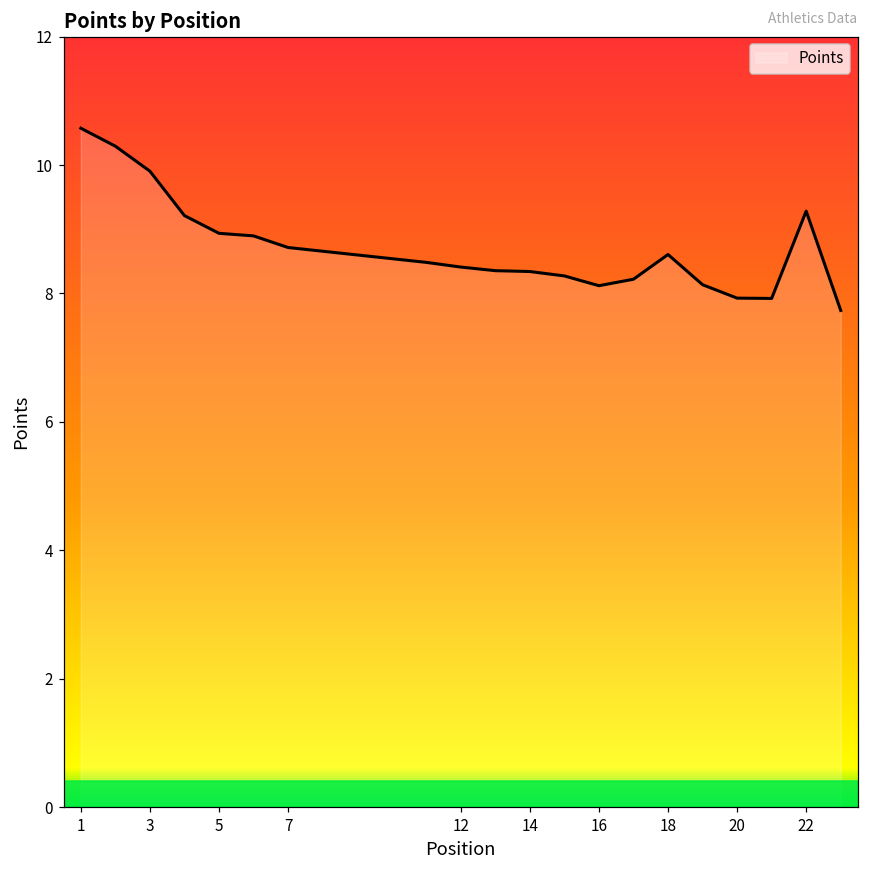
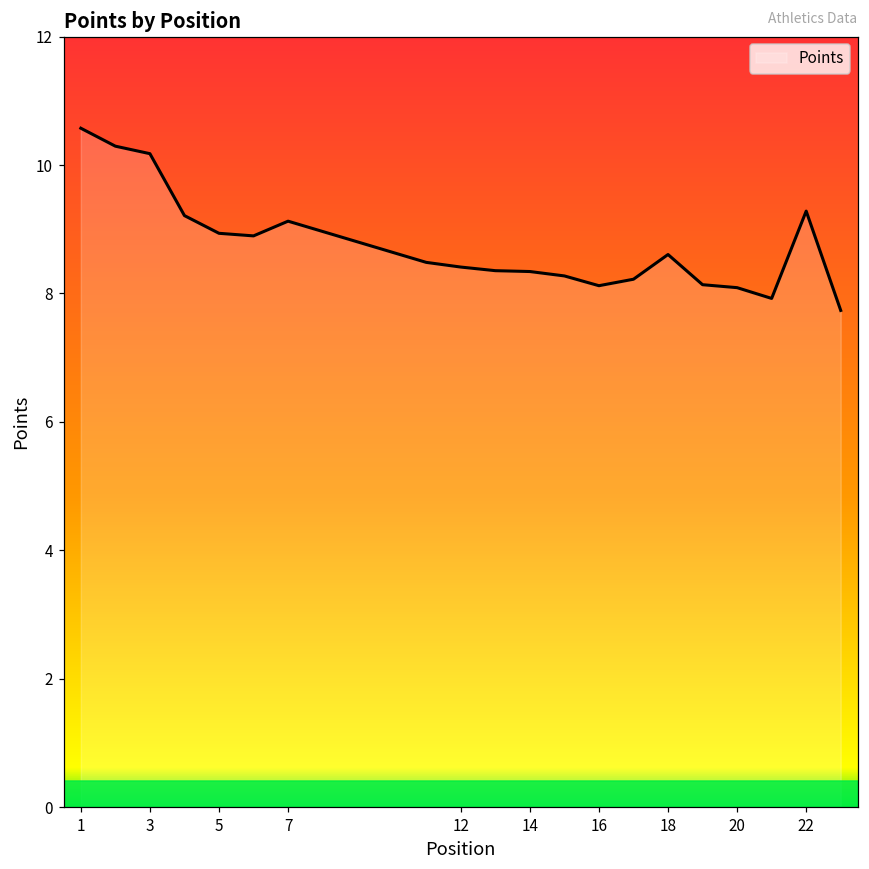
3: 9.9 -> 10.2
7: 8.7 -> 9.1
20: 7.9 -> 8.1
